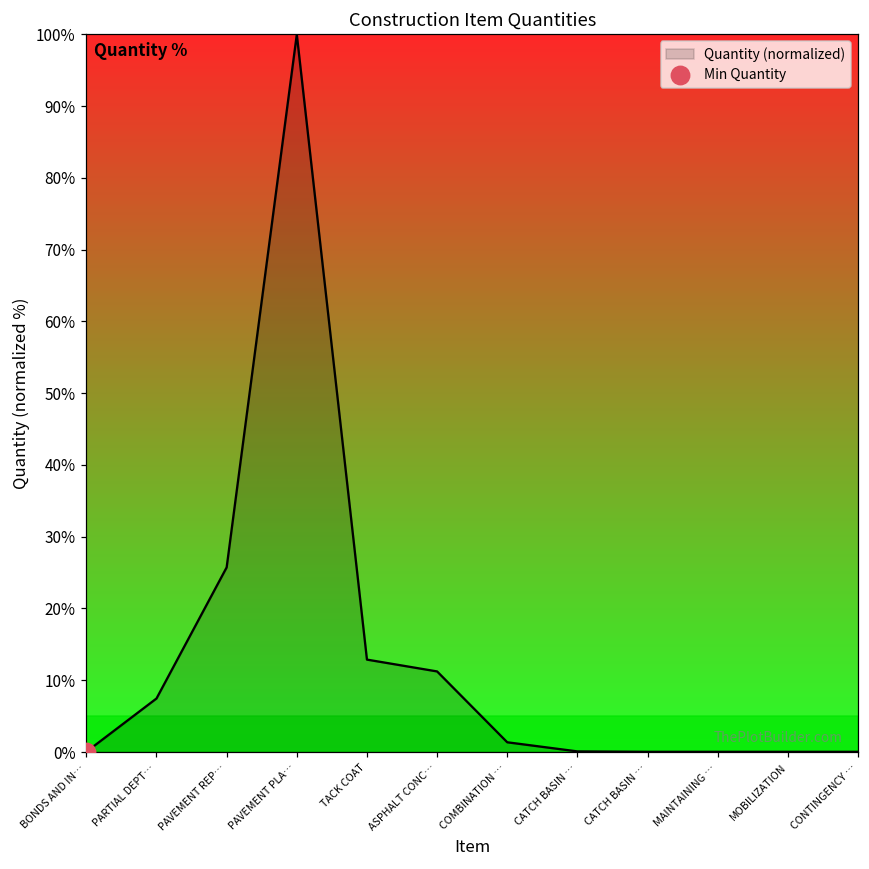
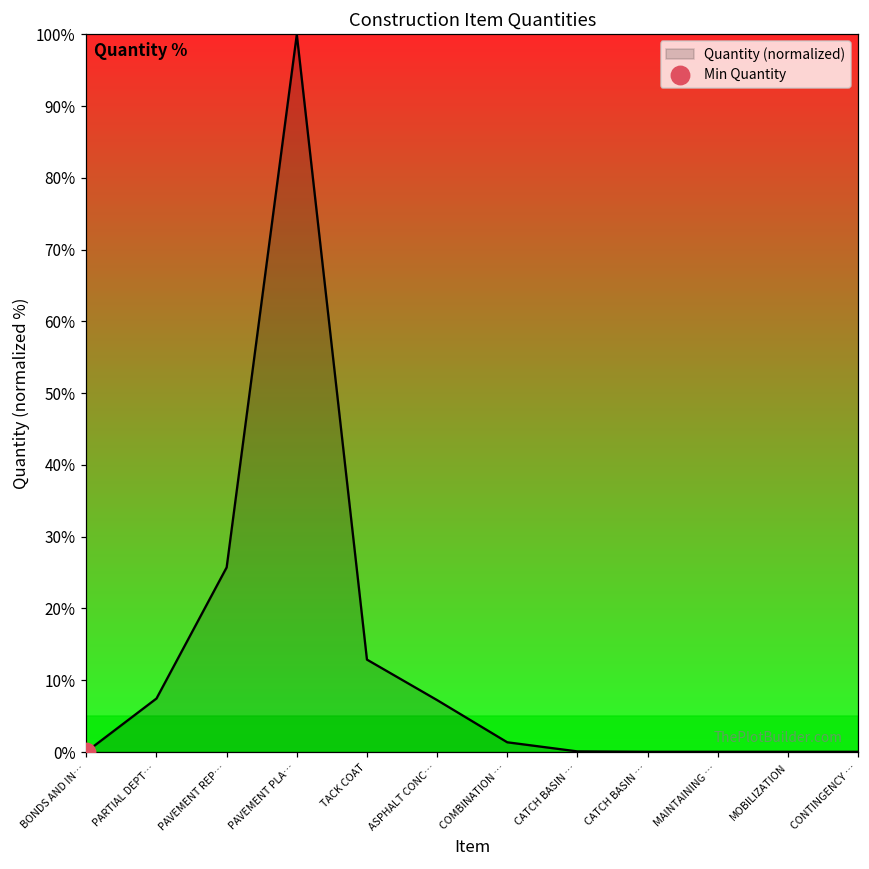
Quantity (normalized), ASPHALT CONC…: 11% -> 7%
